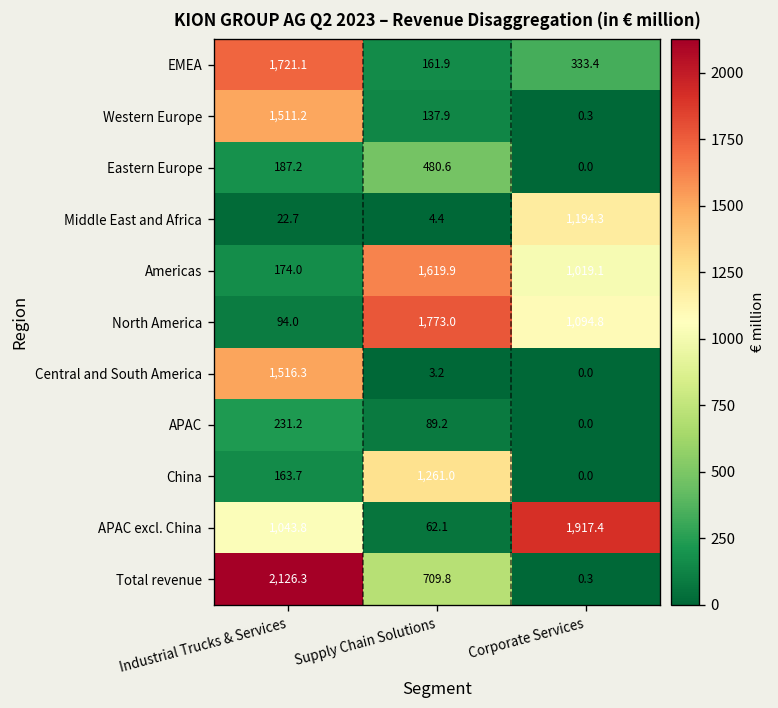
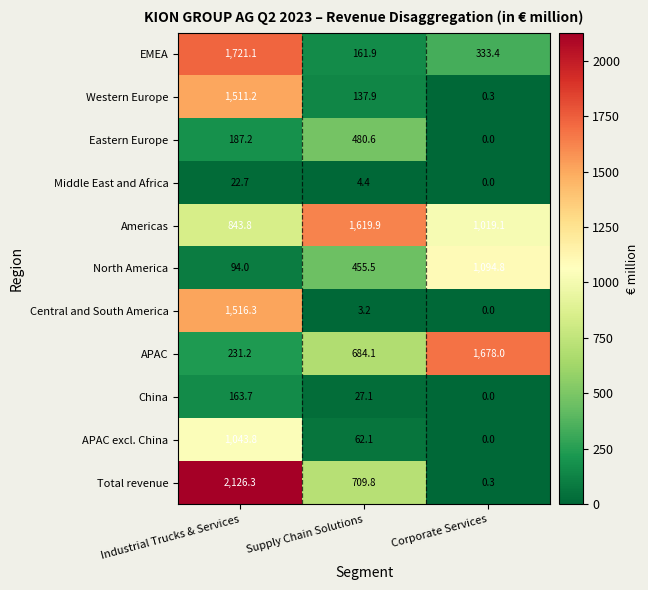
Middle East and Africa, Corporate Services: 1,194.3 -> 0.0
Americas, Industrial Trucks & Services: 174.0 -> 843.8
North America, Supply Chain Solutions: 1,773.0 -> 455.5
APAC, Supply Chain Solutions: 89.2 -> 684.1
APAC, Corporate Services: 0.0 -> 1,678.0
China, Supply Chain Solutions: 1,261.0 -> 27.1
APAC excl. China, Corporate Services: 1,917.4 -> 0.0
